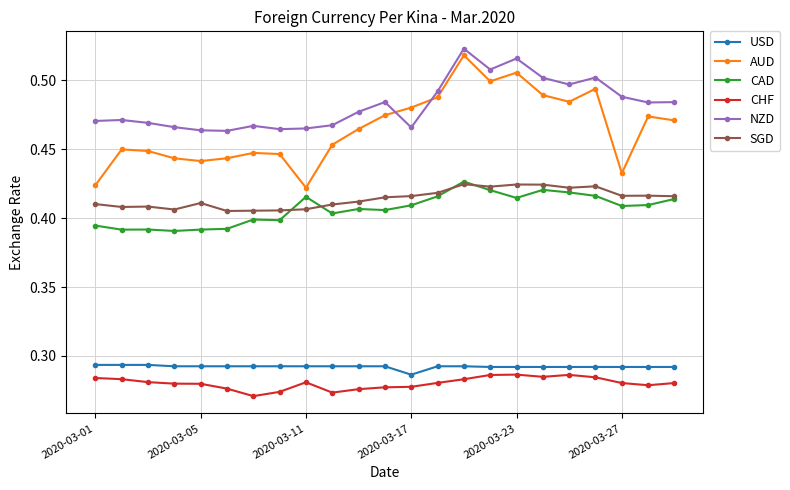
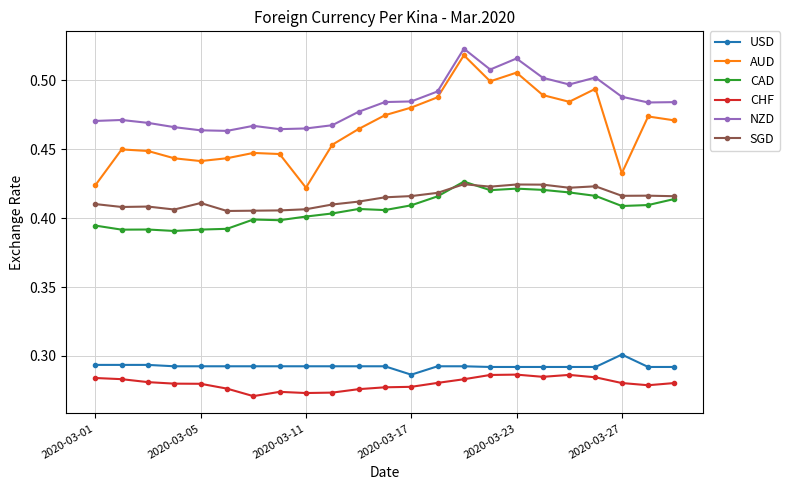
CAD, 2020-03-11: 0.415 -> 0.401
CHF, 2020-03-11: 0.281 -> 0.273
NZD, 2020-03-17: 0.466 -> 0.485
CAD, 2020-03-23: 0.415 -> 0.421
USD, 2020-03-27: 0.292 -> 0.301
